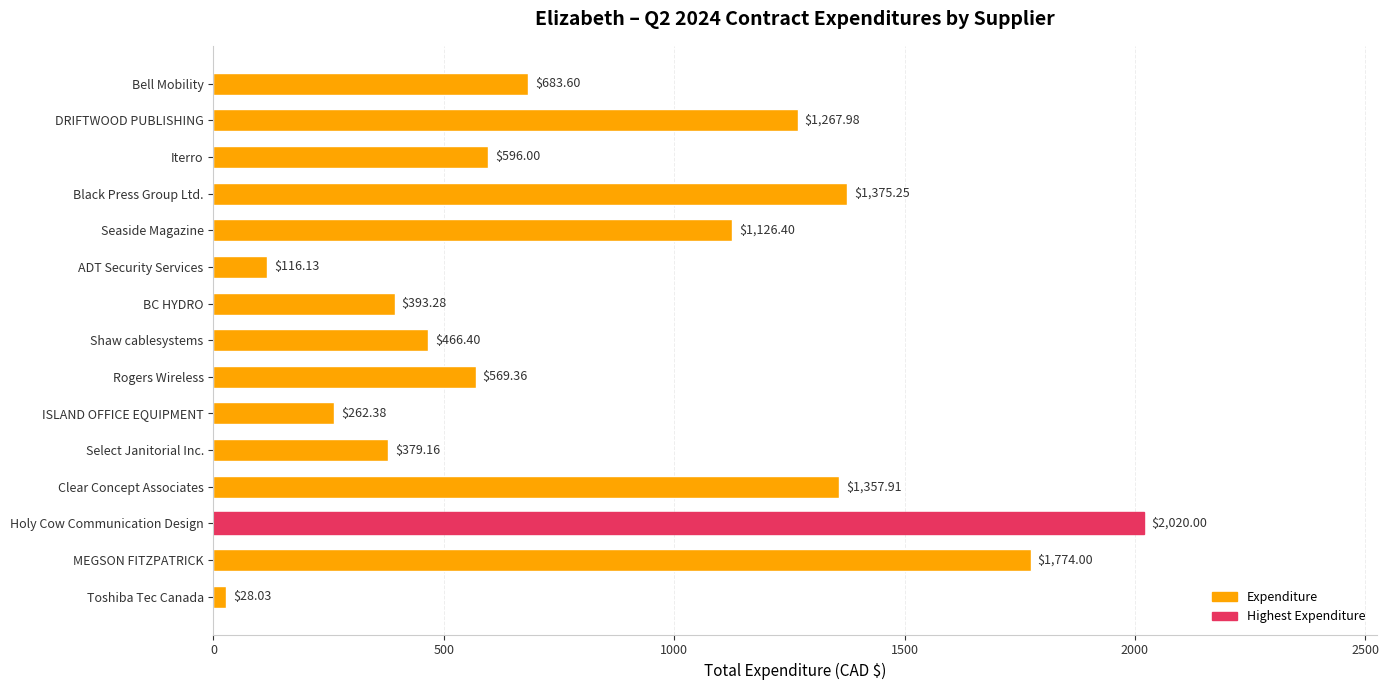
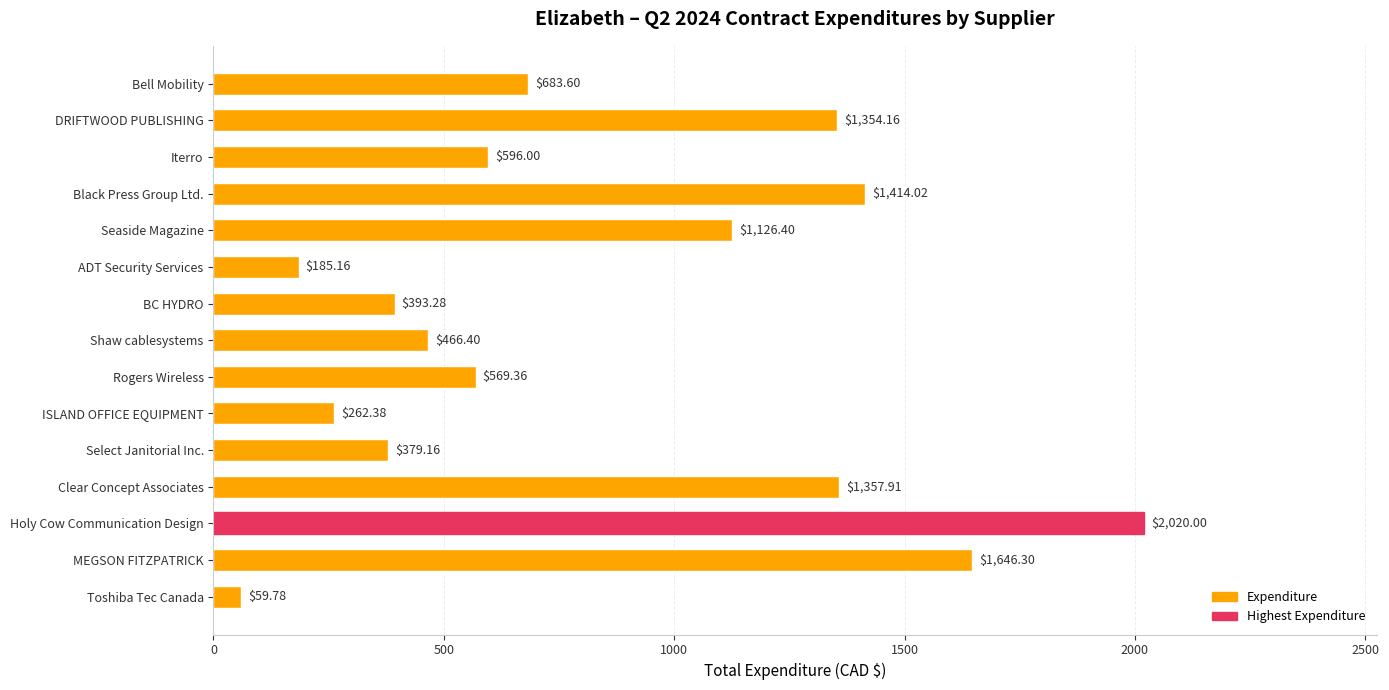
DRIFTWOOD PUBLISHING: $1,267.98 -> $1,354.16
Black Press Group Ltd.: $1,375.25 -> $1,414.02
ADT Security Services: $116.13 -> $185.16
MEGSON FITZPATRICK: $1,774.00 -> $1,646.30
Toshiba Tec Canada: $28.03 -> $59.78
